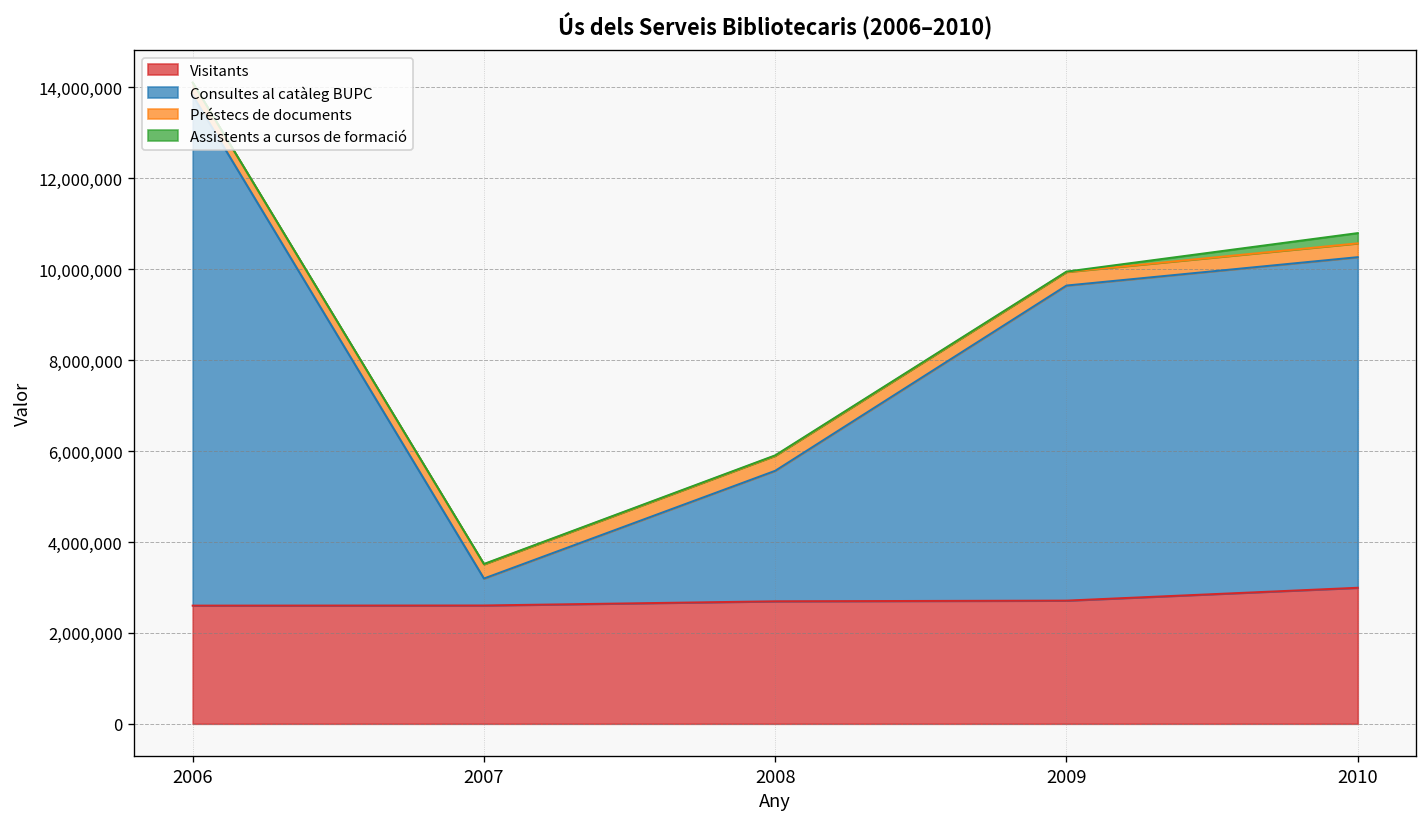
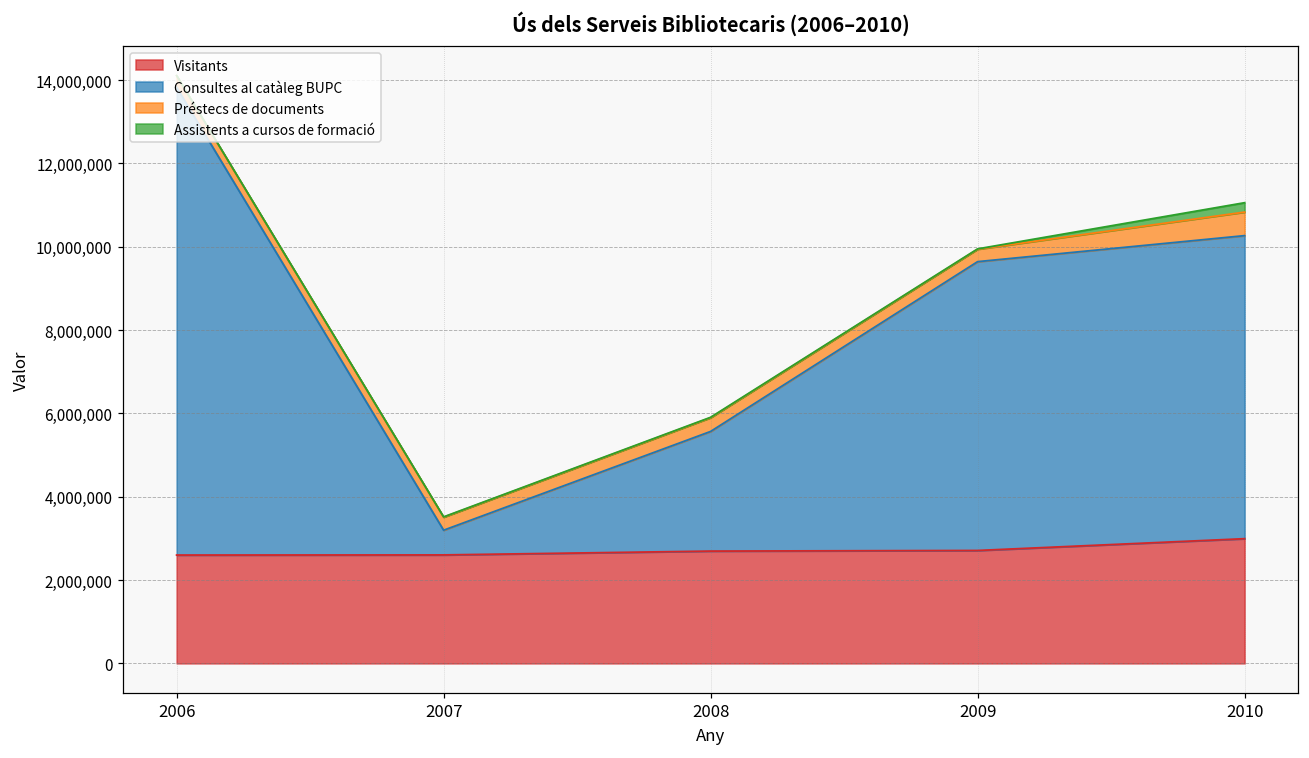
Préstecs de documents, 2010: 300,000 -> 600,000
